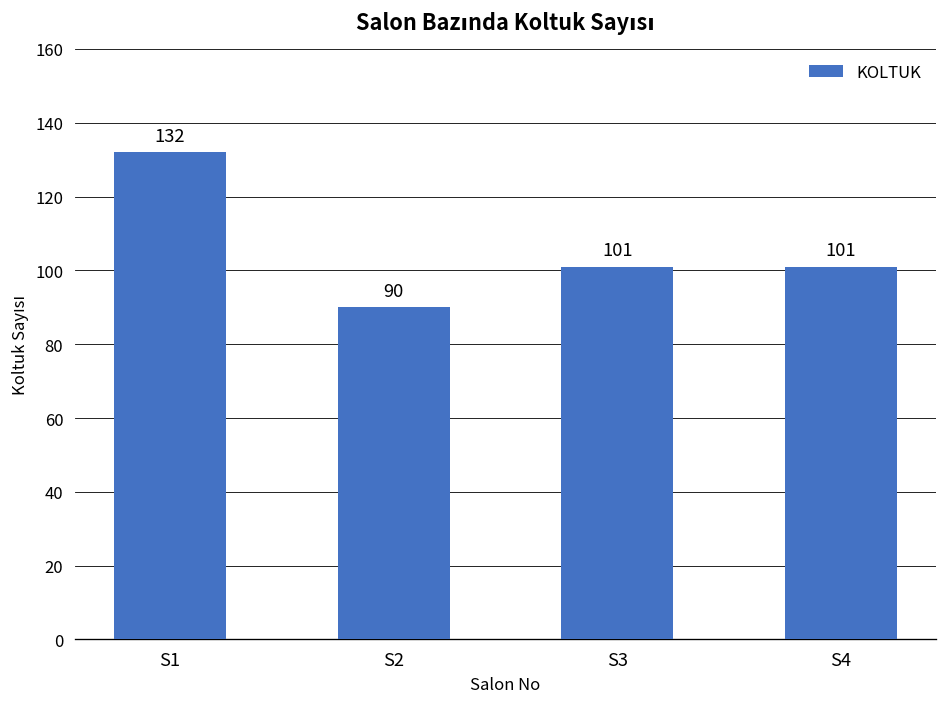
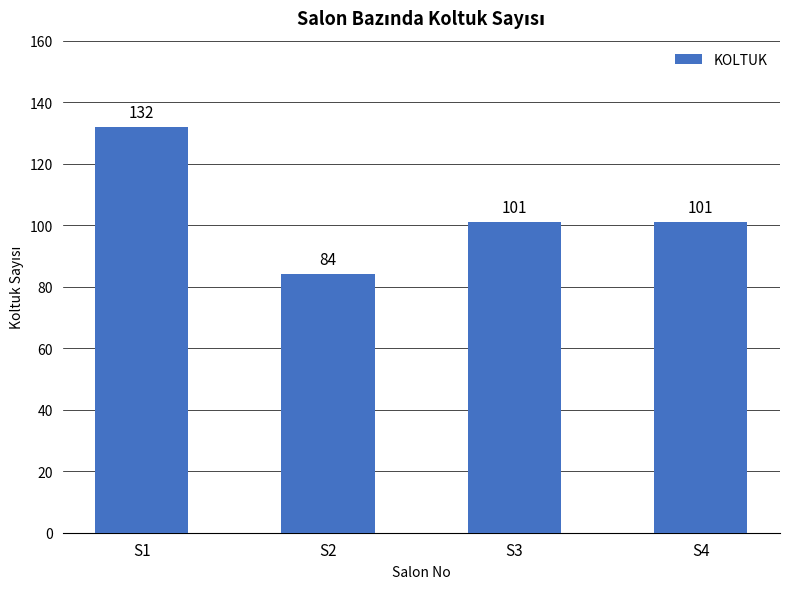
S2: 90 -> 84
